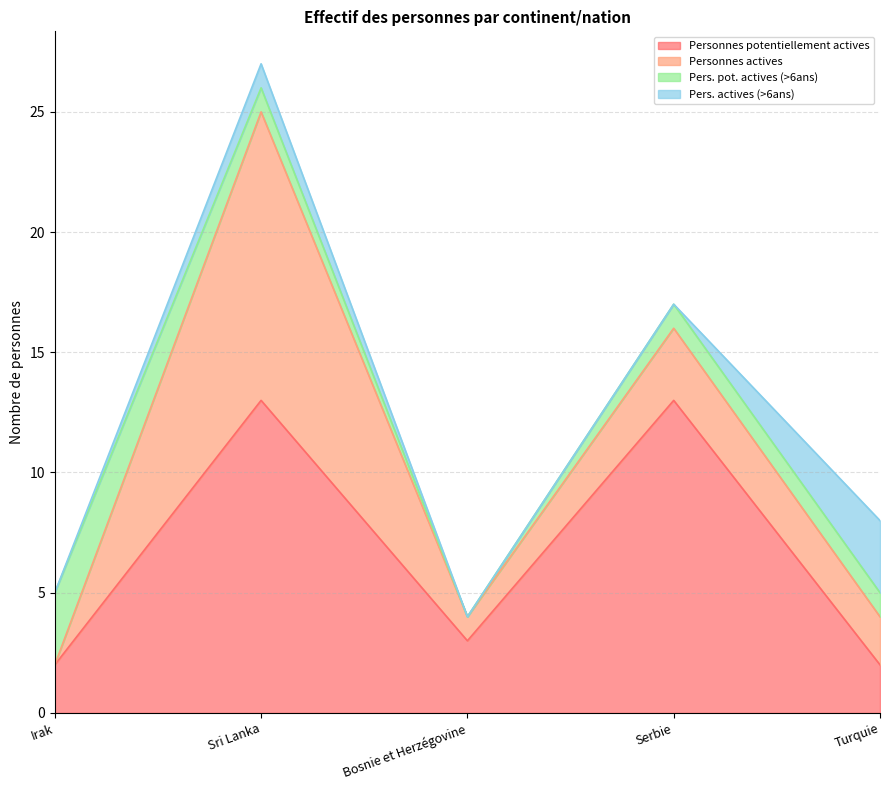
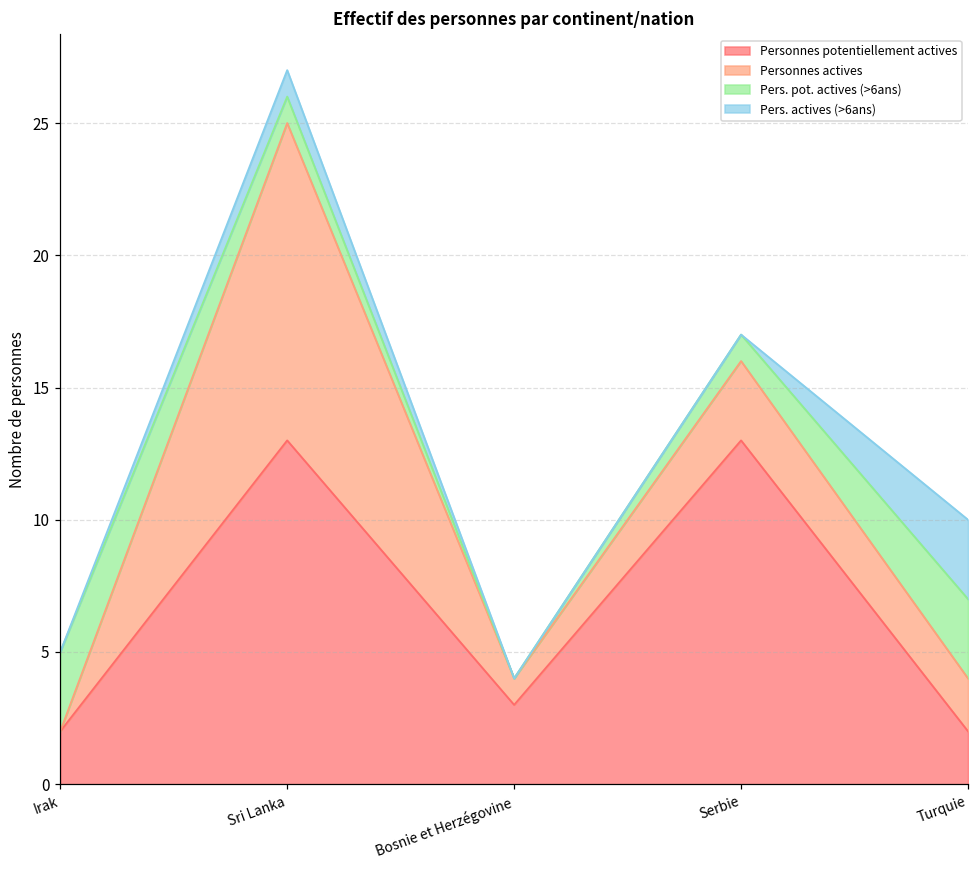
Pers. pot. actives (>6ans), Turquie: 1 -> 3
